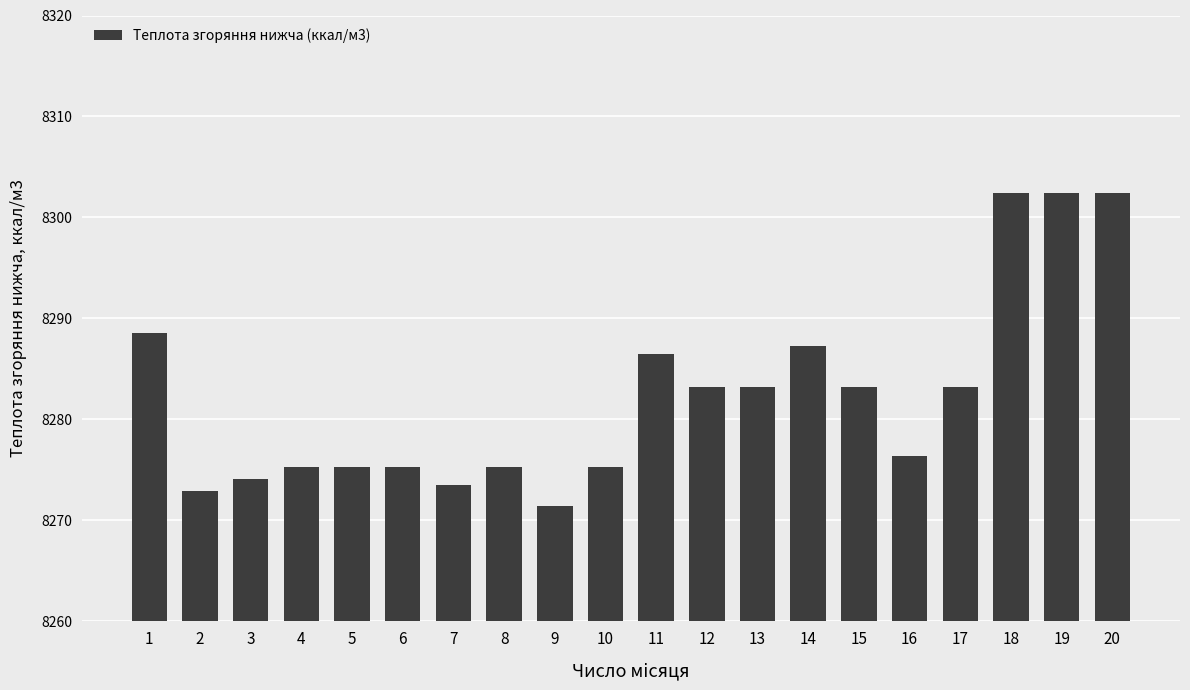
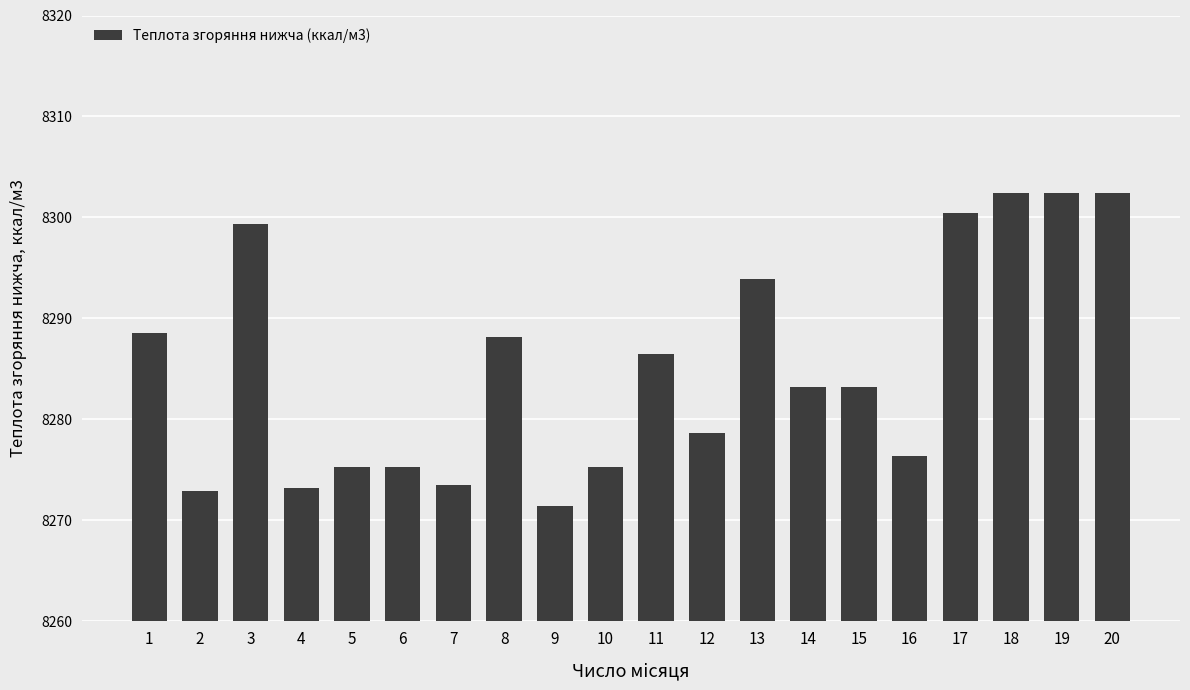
3: 8274.1 -> 8299.3
4: 8275.3 -> 8273.2
8: 8275.3 -> 8288.2
12: 8283.2 -> 8278.6
13: 8283.2 -> 8293.9
14: 8287.3 -> 8283.2
17: 8283.2 -> 8300.4
